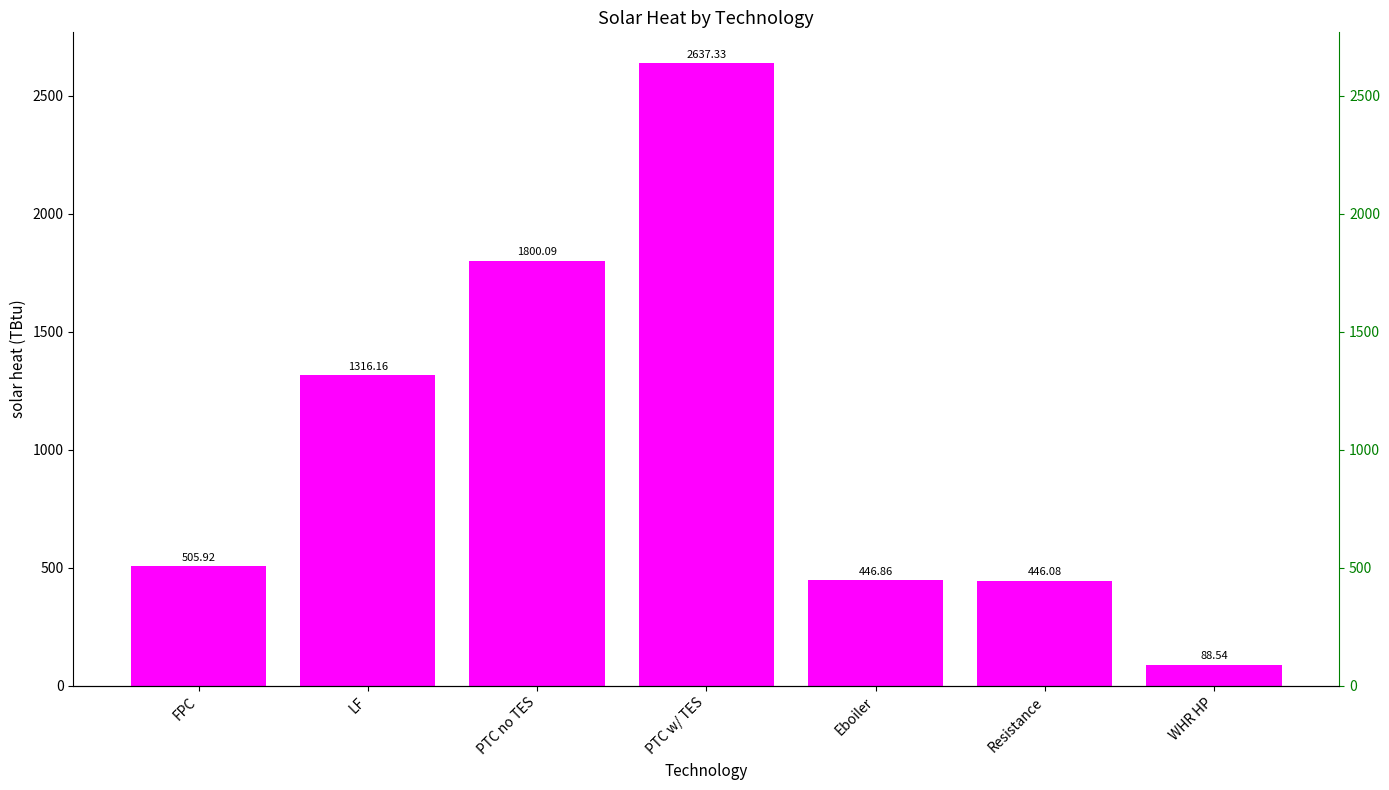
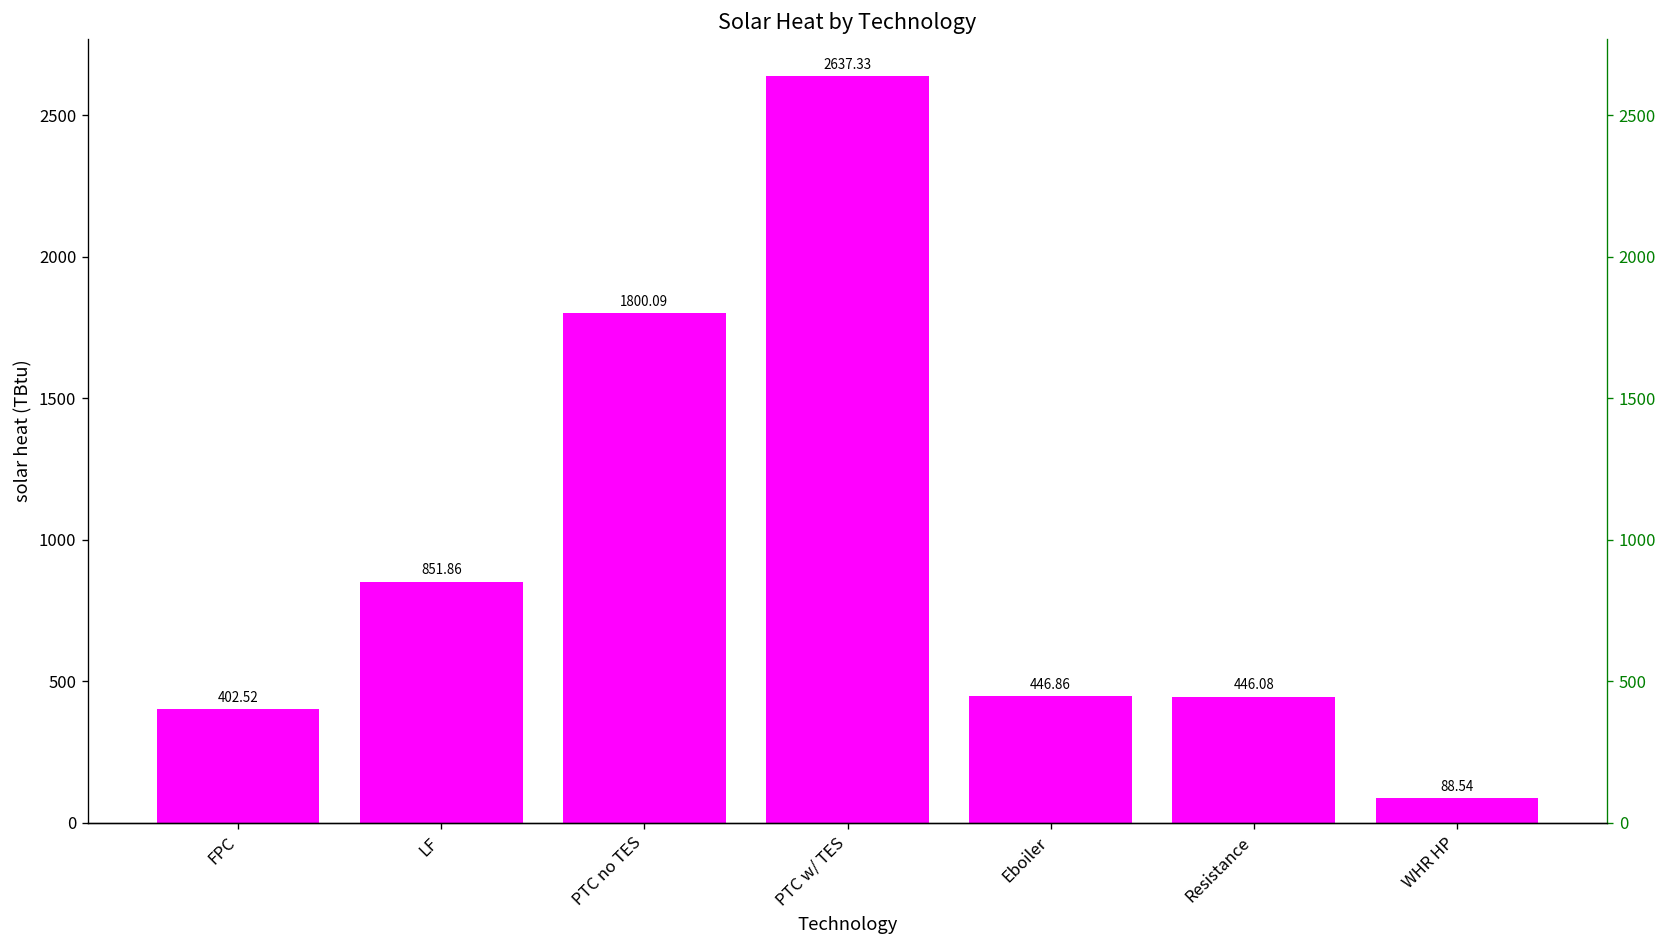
FPC: 505.92 -> 402.52
LF: 1316.16 -> 851.86
